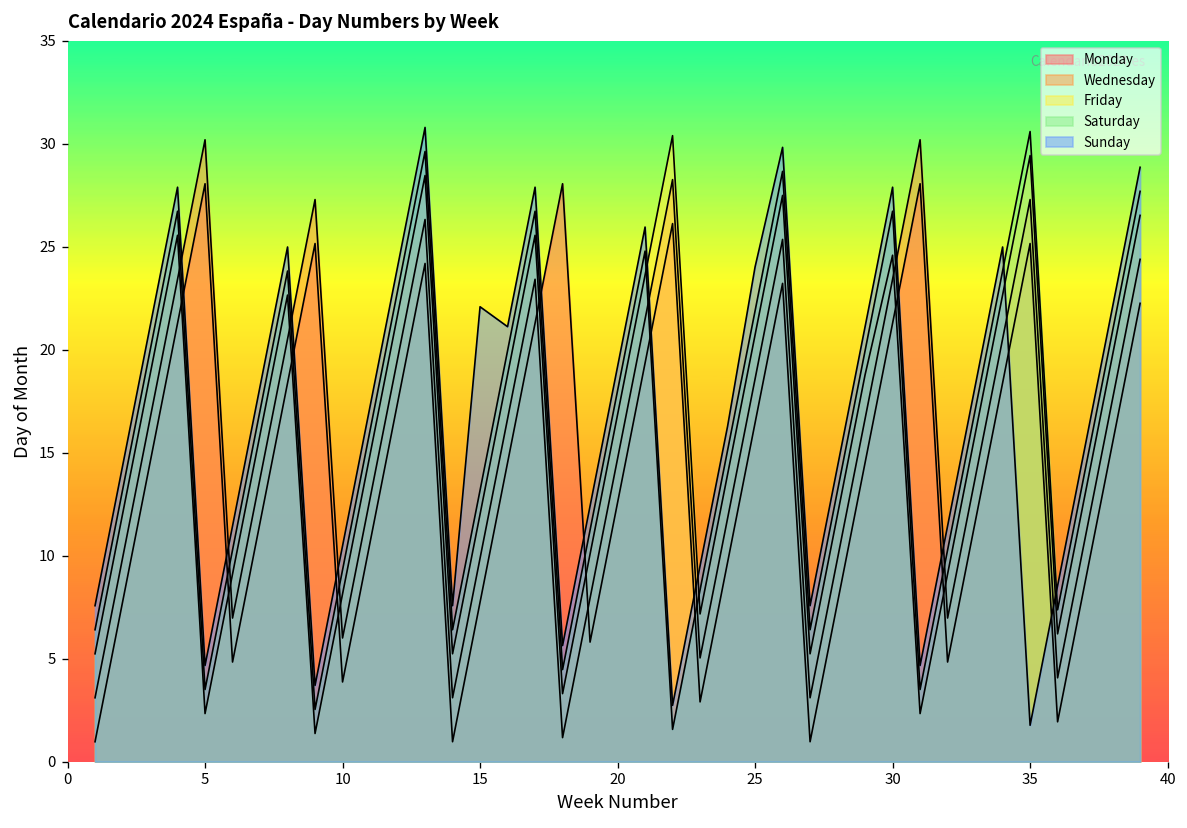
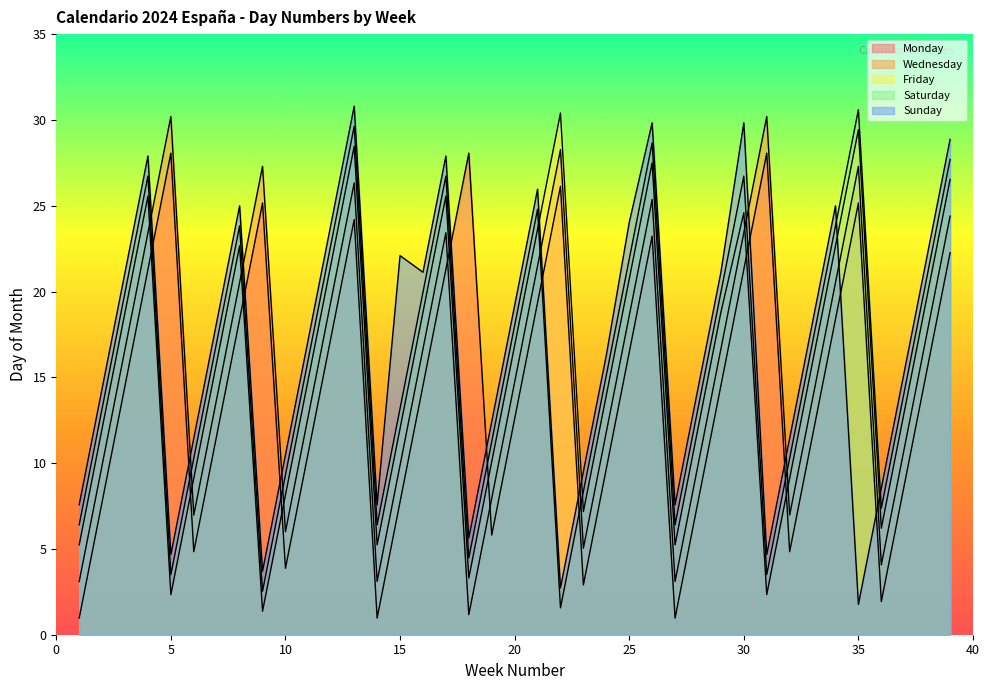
Sunday, 30: 27.9 -> 29.8
